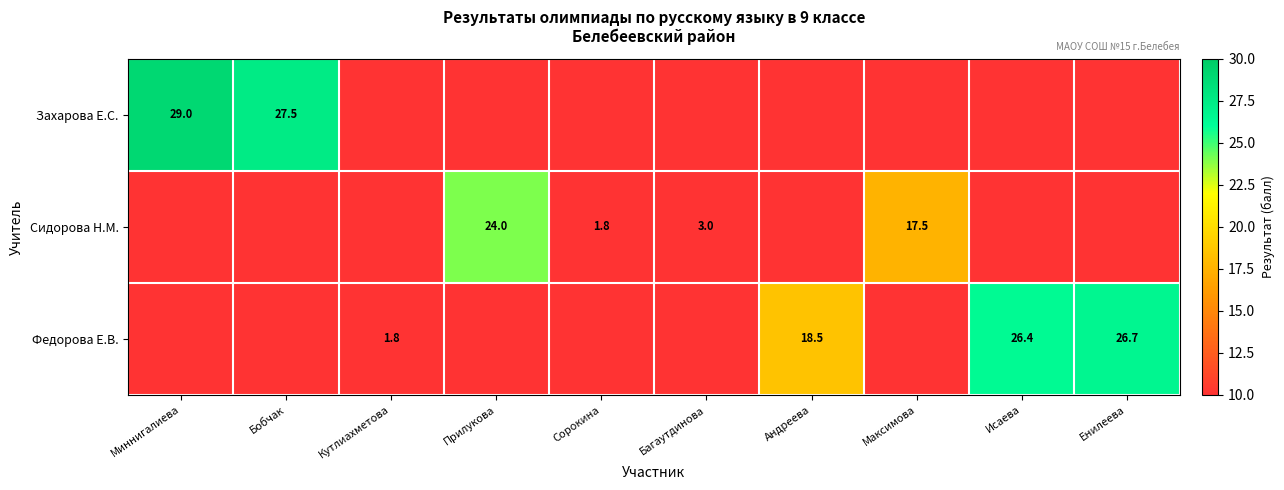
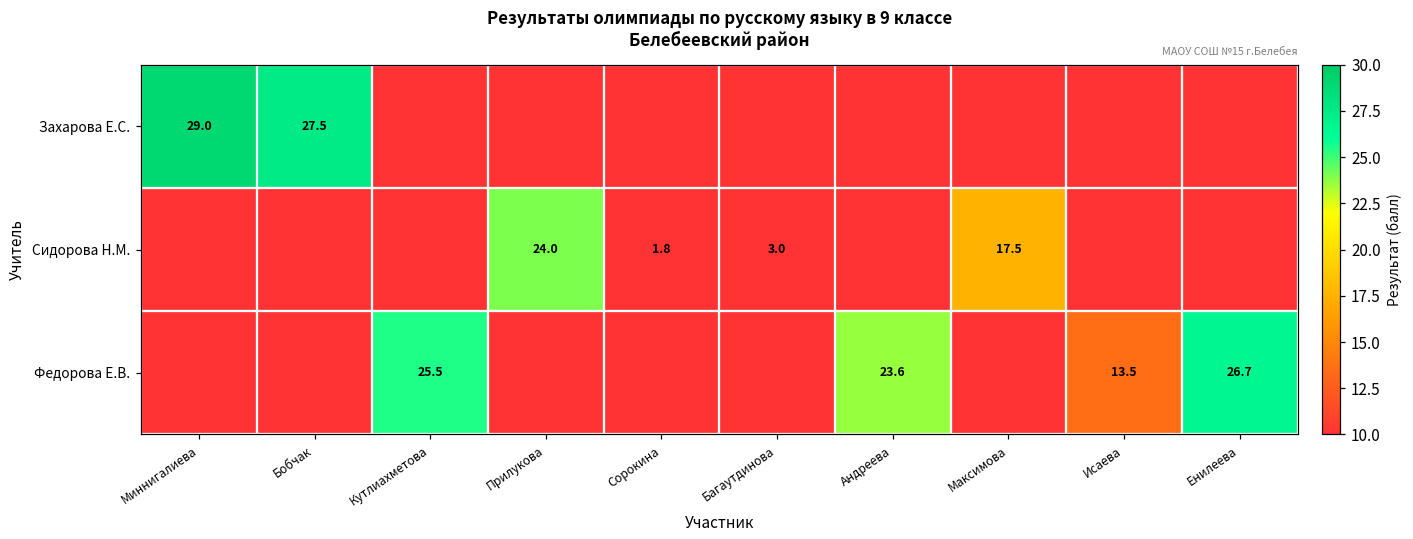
Федорова Е.В., Кутлиахметова: 1.8 -> 25.5
Федорова Е.В., Андреева: 18.5 -> 23.6
Федорова Е.В., Исаева: 26.4 -> 13.5
